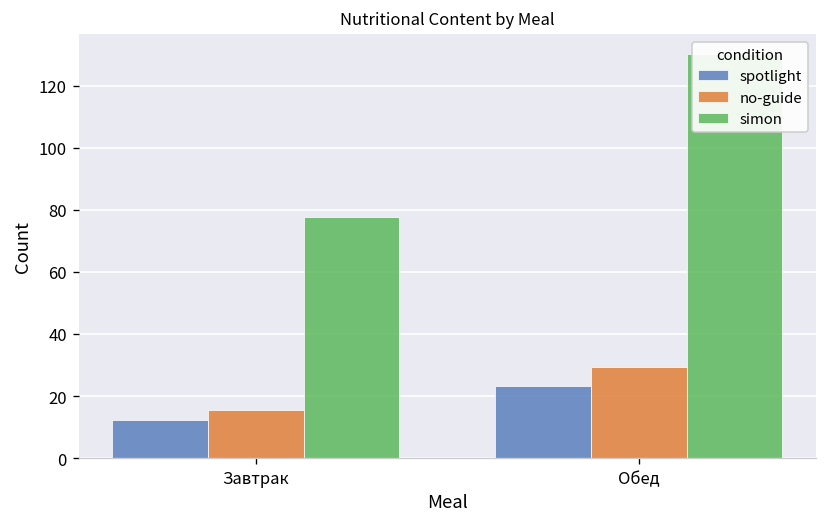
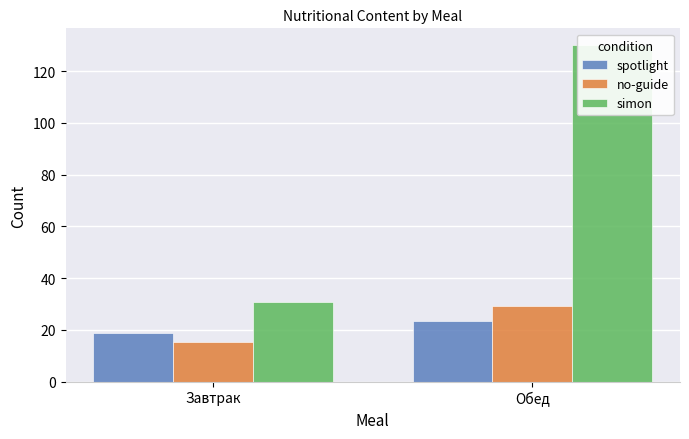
spotlight, Завтрак: 12 -> 19
simon, Завтрак: 78 -> 31
